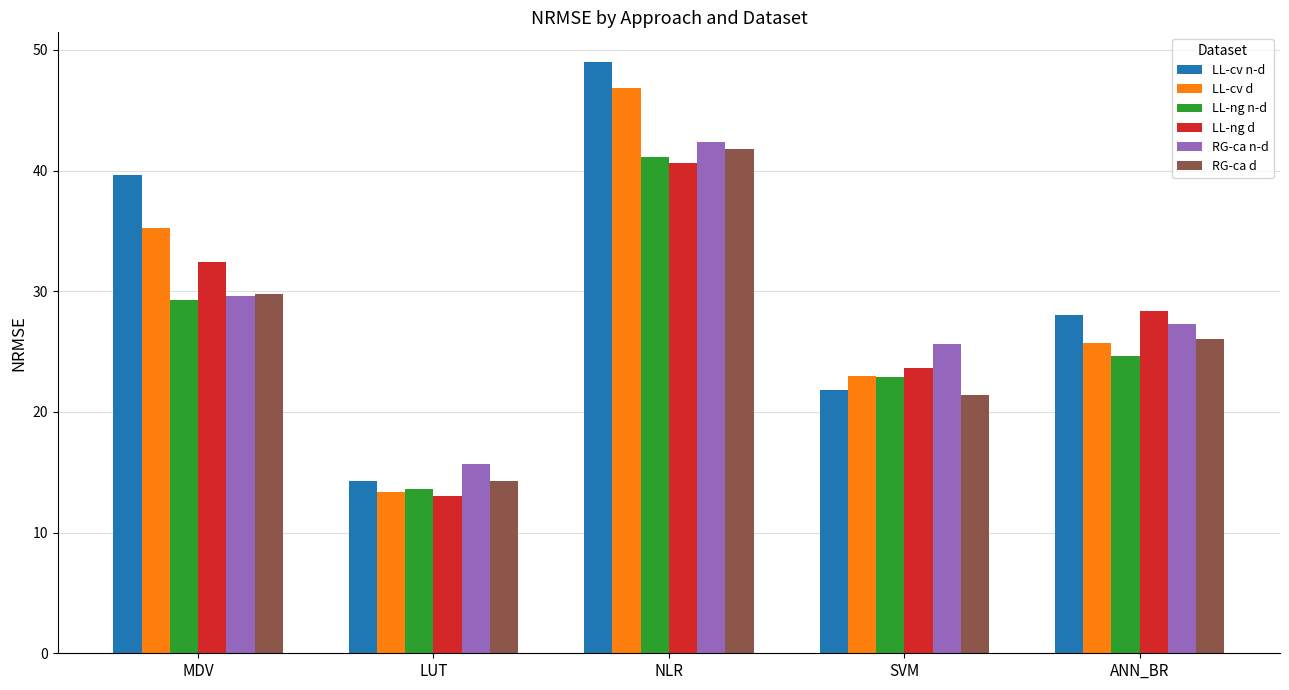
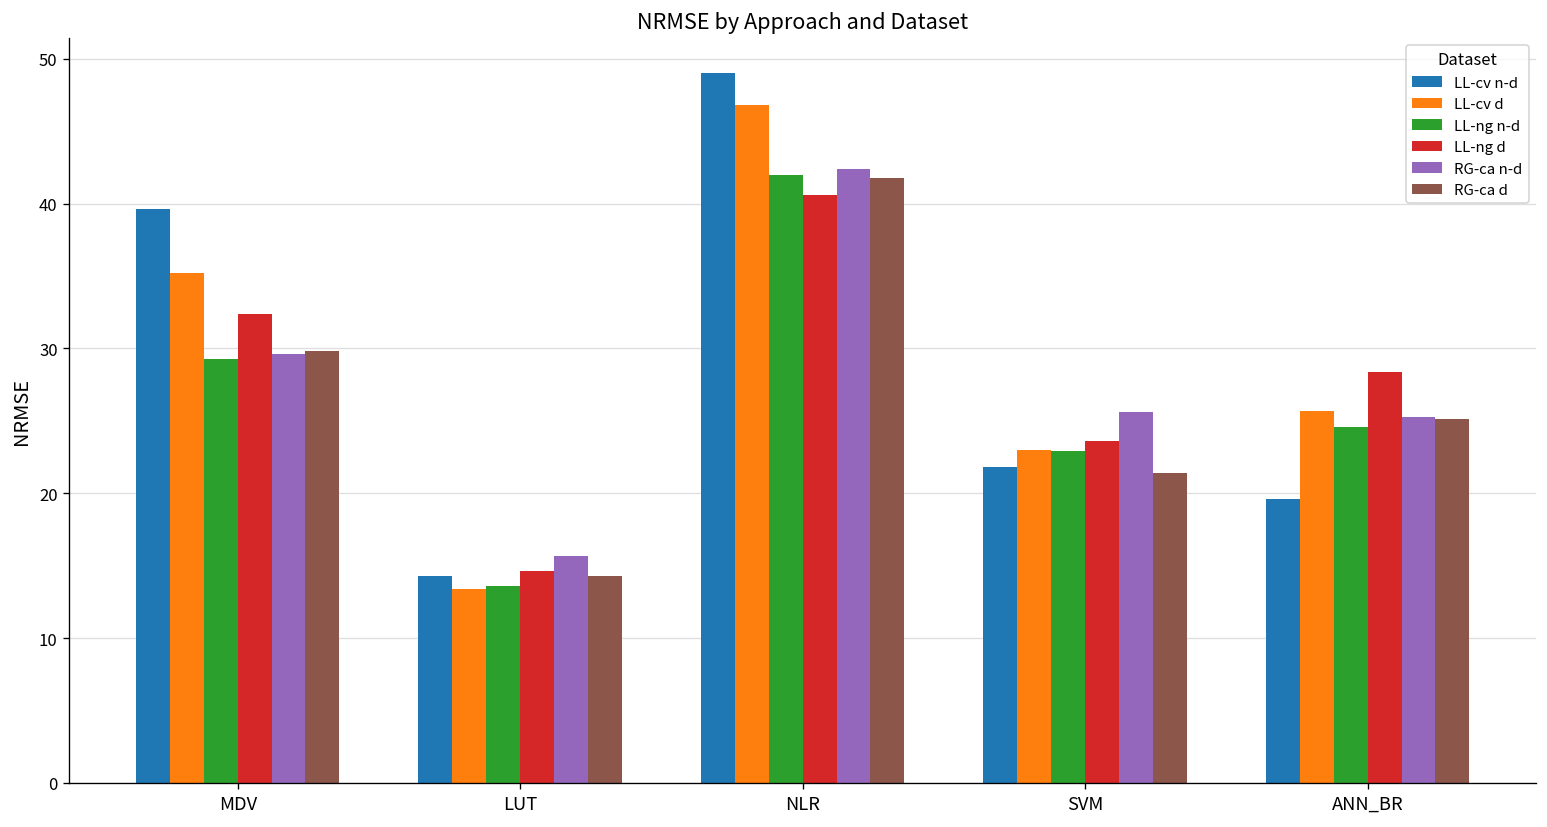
LL-ng d, LUT: 13.0 -> 14.6
LL-ng n-d, NLR: 41.1 -> 42.0
LL-cv n-d, ANN_BR: 28.0 -> 19.6
RG-ca n-d, ANN_BR: 27.3 -> 25.3
RG-ca d, ANN_BR: 26.0 -> 25.1
